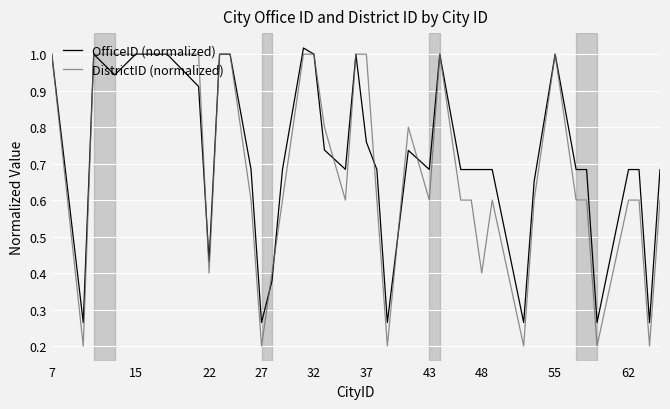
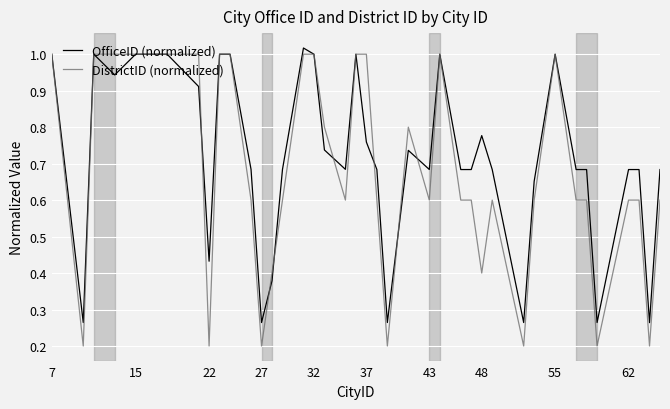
DistrictID (normalized), 22: 0.40 -> 0.20
OfficeID (normalized), 48: 0.68 -> 0.78
